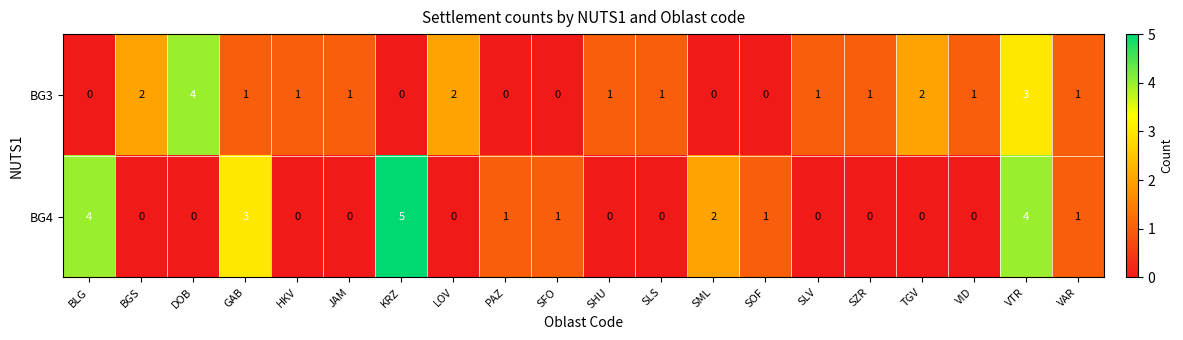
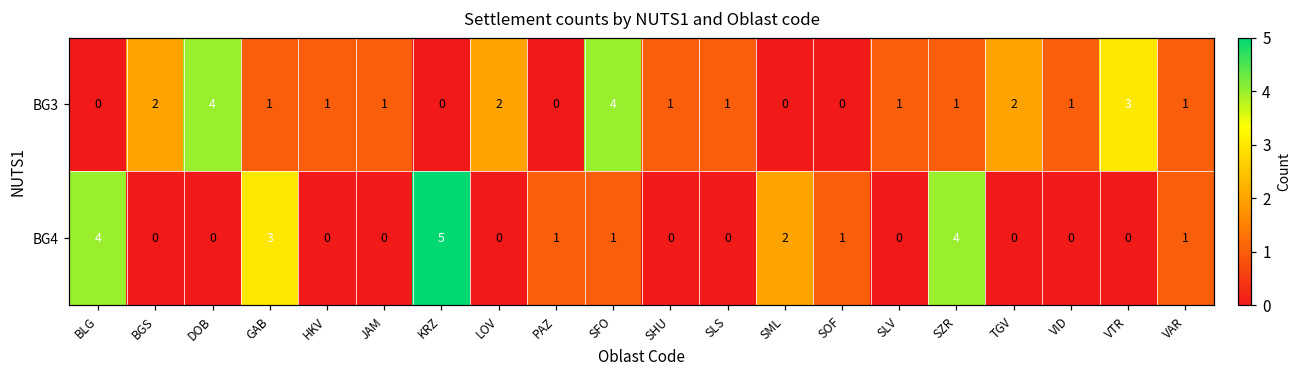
BG3, SFO: 0 -> 4
BG4, SZR: 0 -> 4
BG4, VTR: 4 -> 0
